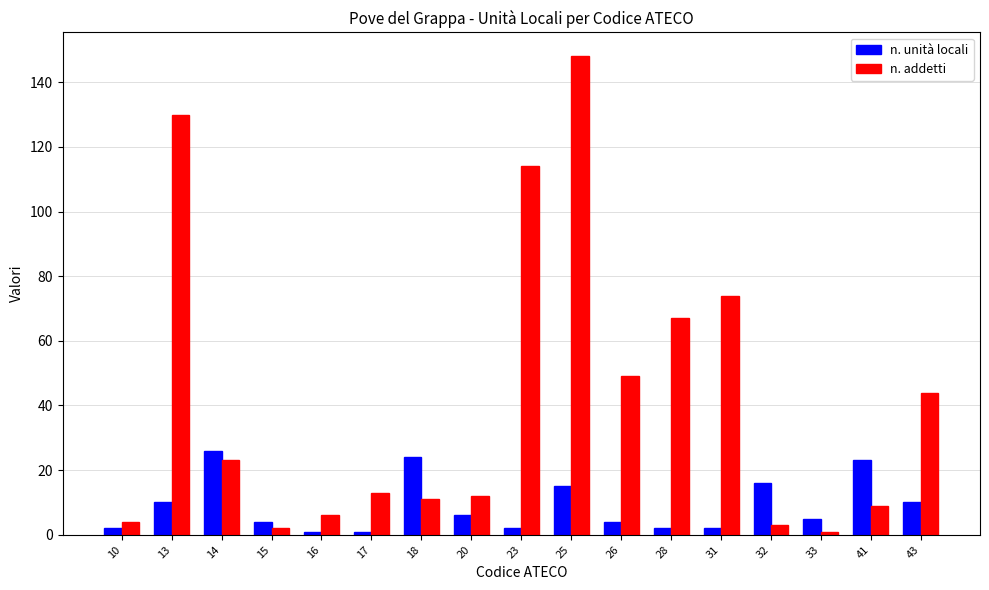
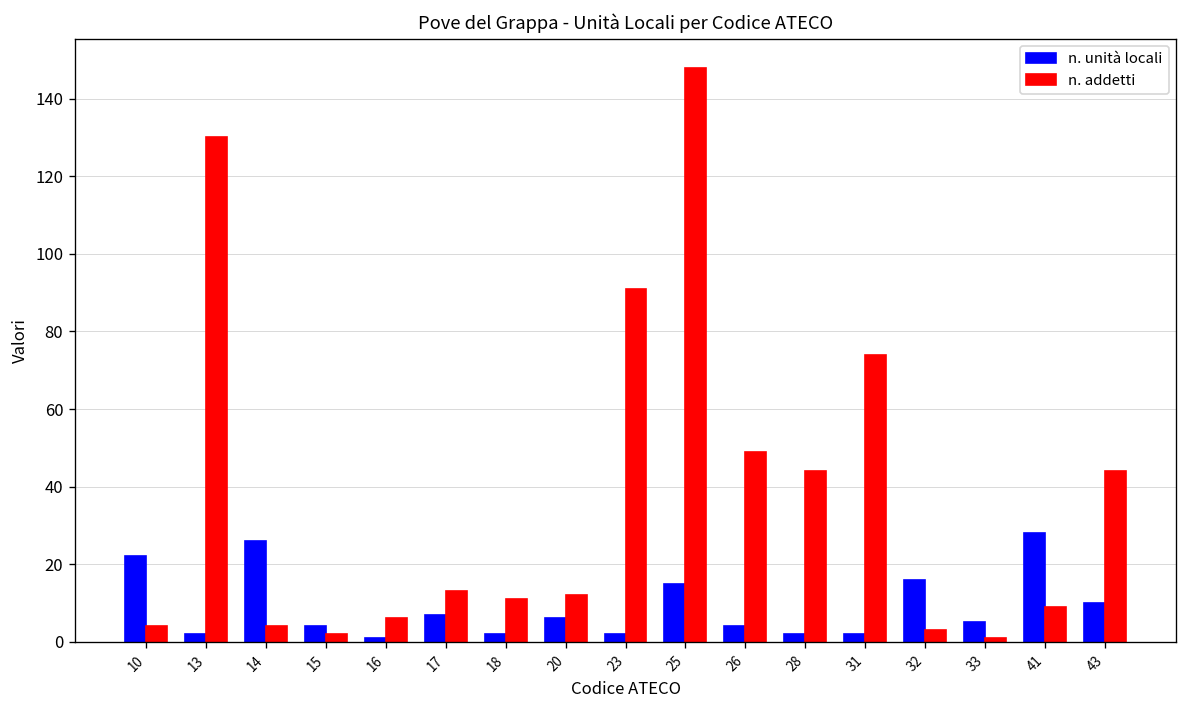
n. unità locali, 10: 2 -> 22
n. unità locali, 13: 10 -> 2
n. addetti, 14: 23 -> 4
n. unità locali, 17: 1 -> 7
n. unità locali, 18: 24 -> 2
n. addetti, 23: 114 -> 91
n. addetti, 28: 67 -> 44
n. unità locali, 41: 23 -> 28
